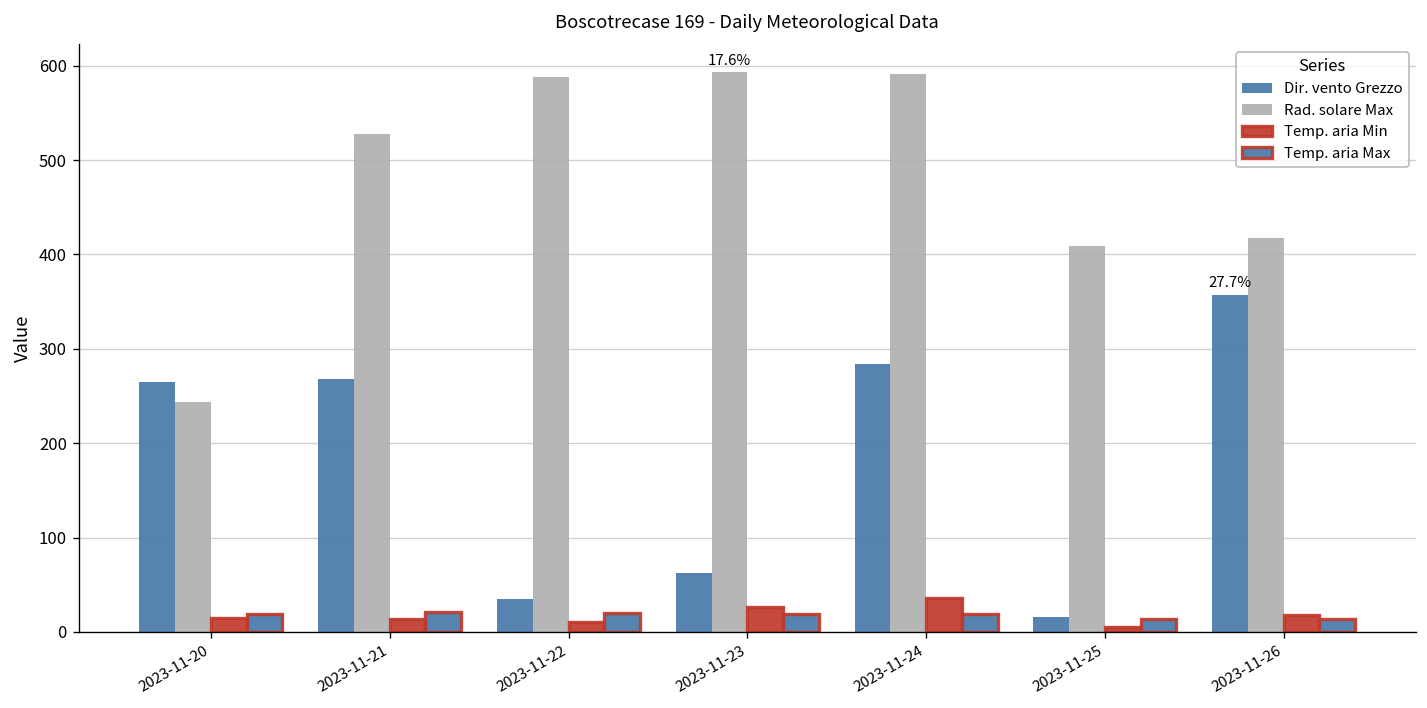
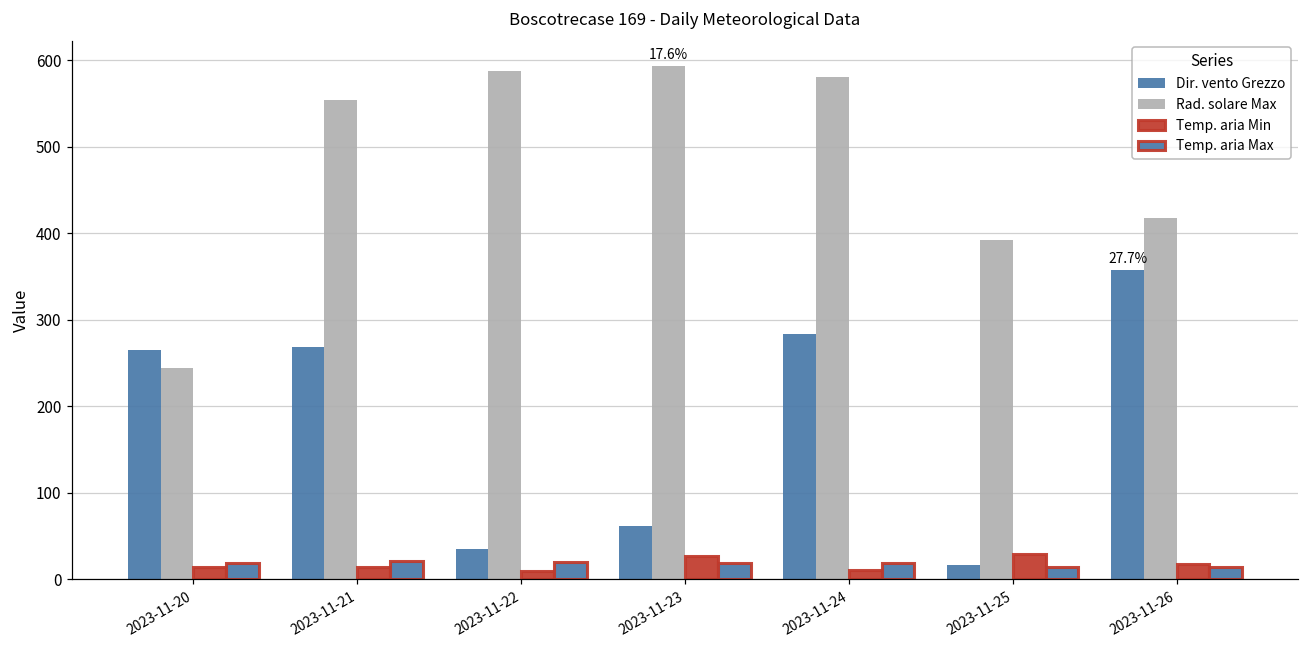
Rad. solare Max, 2023-11-21: 530 -> 550
Rad. solare Max, 2023-11-24: 590 -> 580
Temp. aria Min, 2023-11-24: 40 -> 10
Rad. solare Max, 2023-11-25: 410 -> 390
Temp. aria Min, 2023-11-25: 0 -> 30
